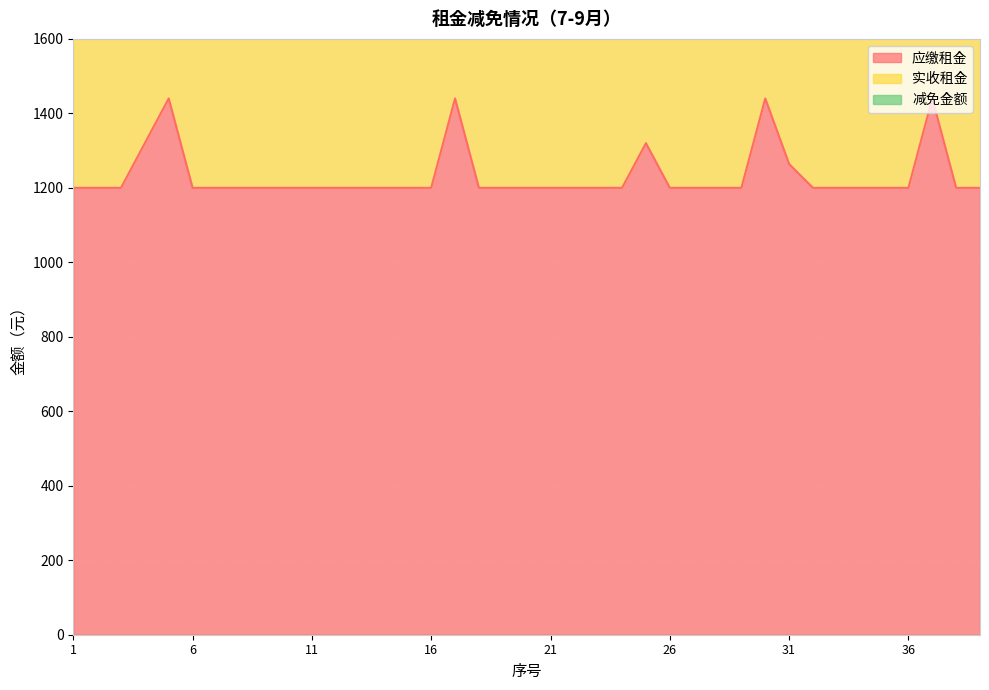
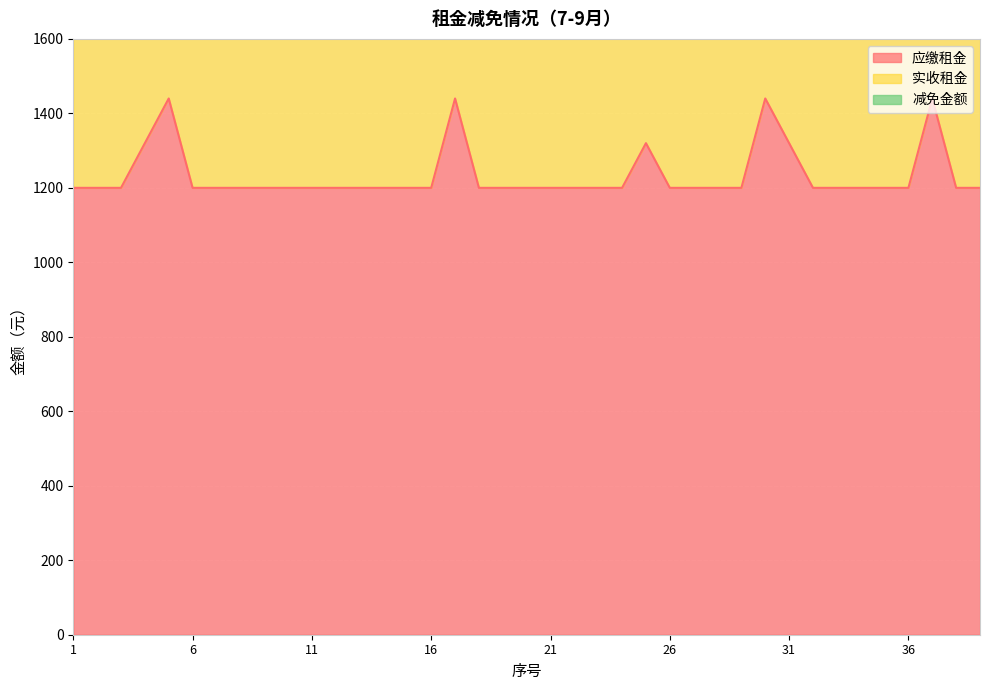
应缴租金, 31: 1260 -> 1320
